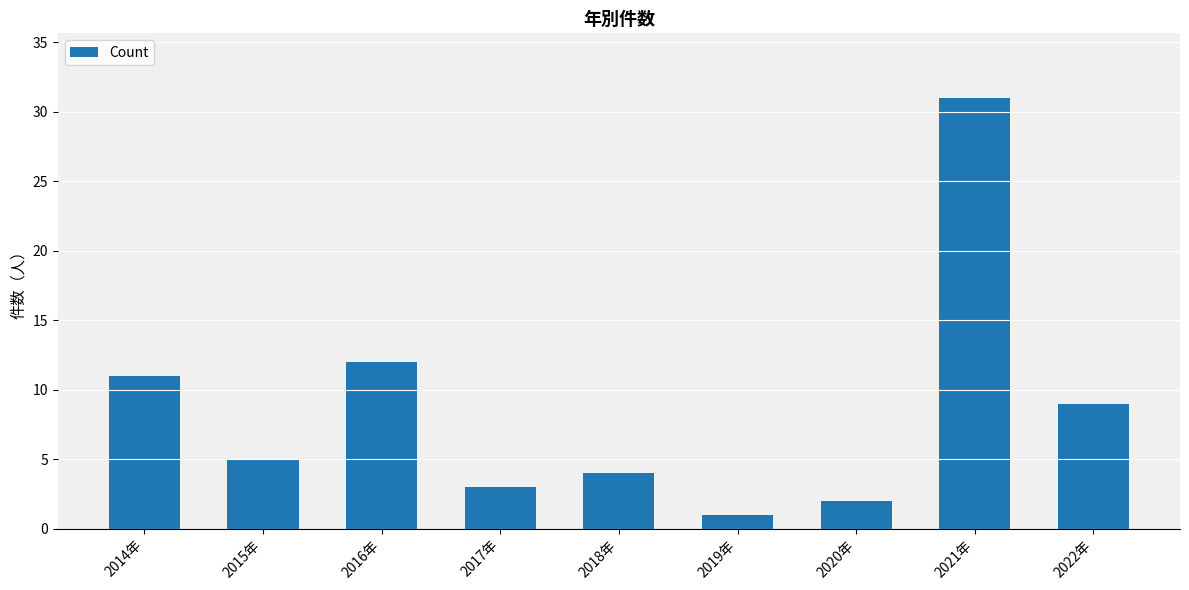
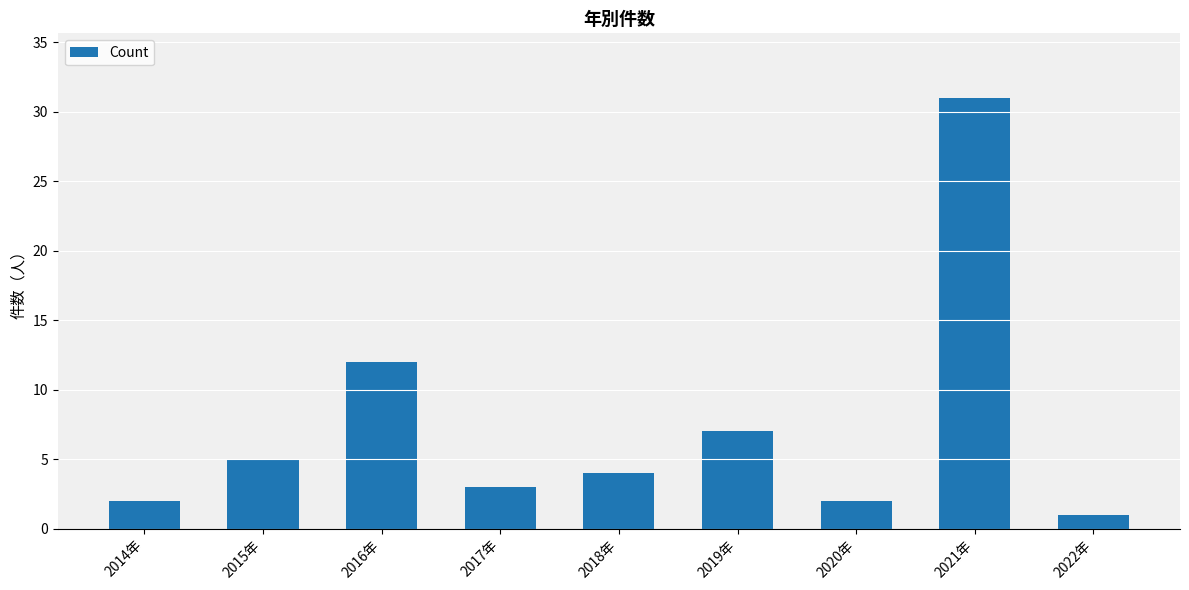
2014年: 11 -> 2
2019年: 1 -> 7
2022年: 9 -> 1
